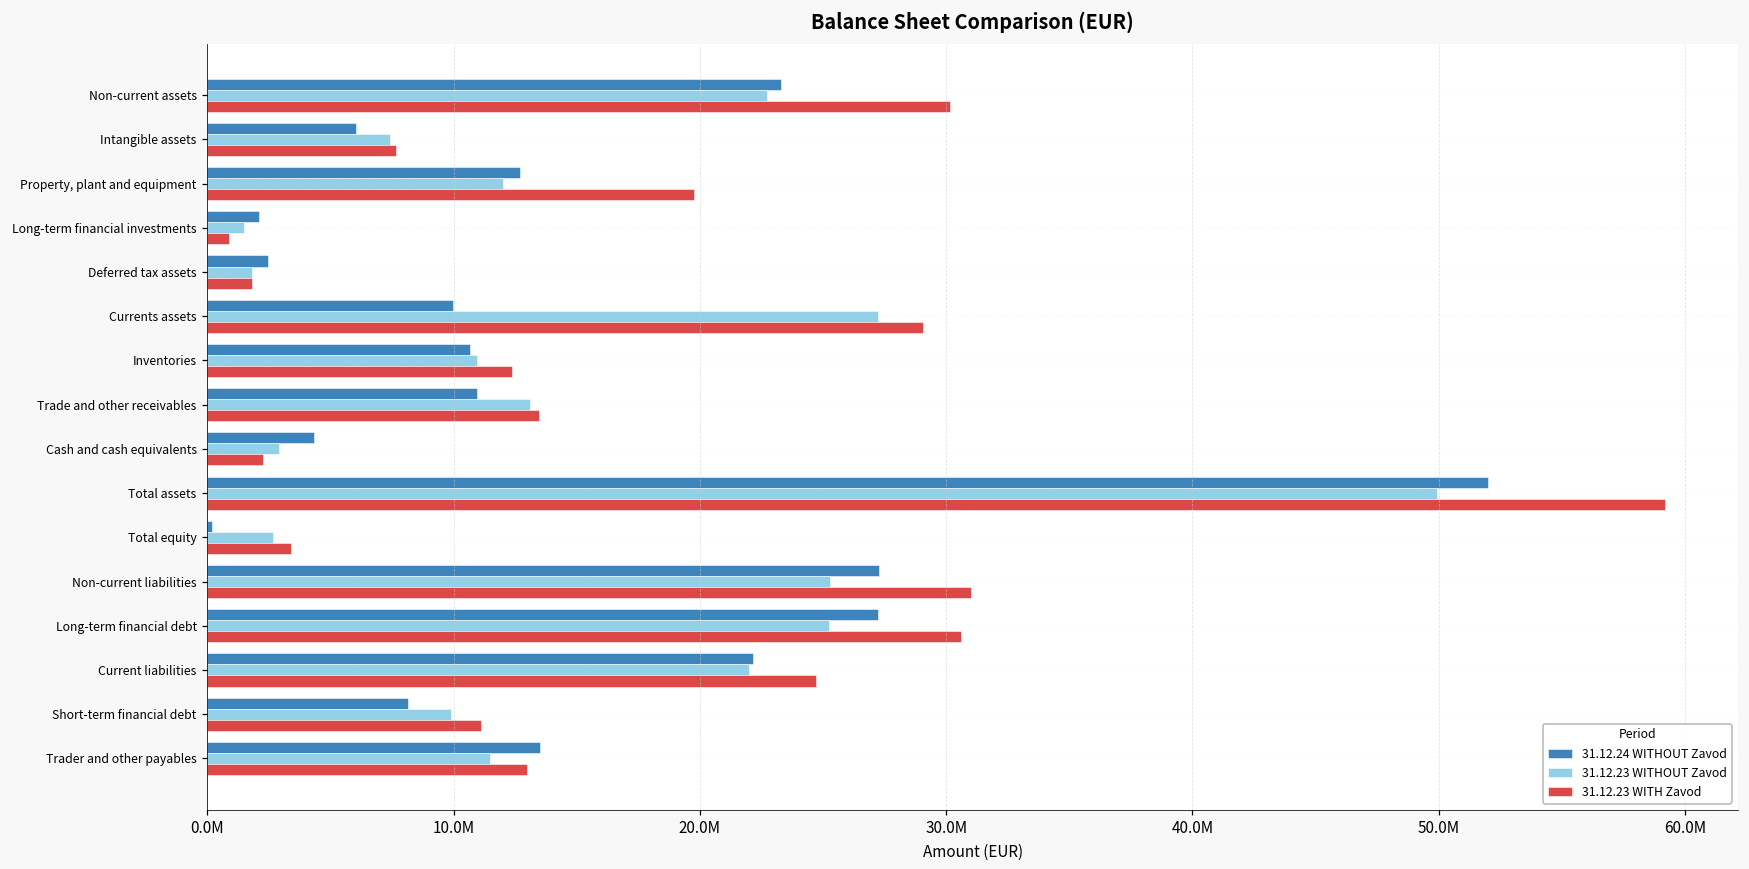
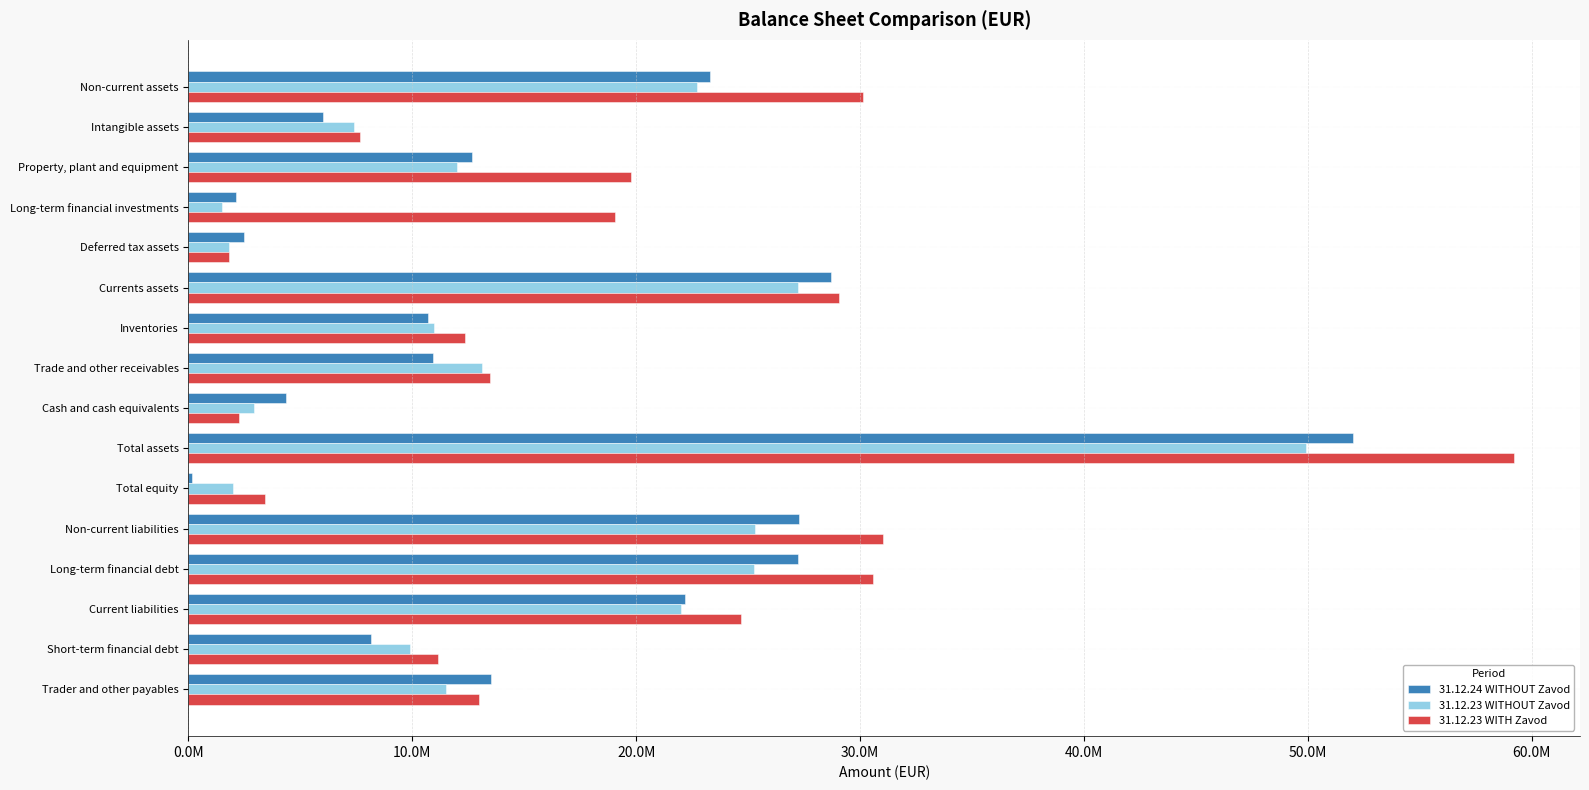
31.12.23 WITH Zavod, Long-term financial investments: 900000 -> 19000000
31.12.24 WITHOUT Zavod, Currents assets: 10000000 -> 28700000
31.12.23 WITHOUT Zavod, Total equity: 2700000 -> 2000000
